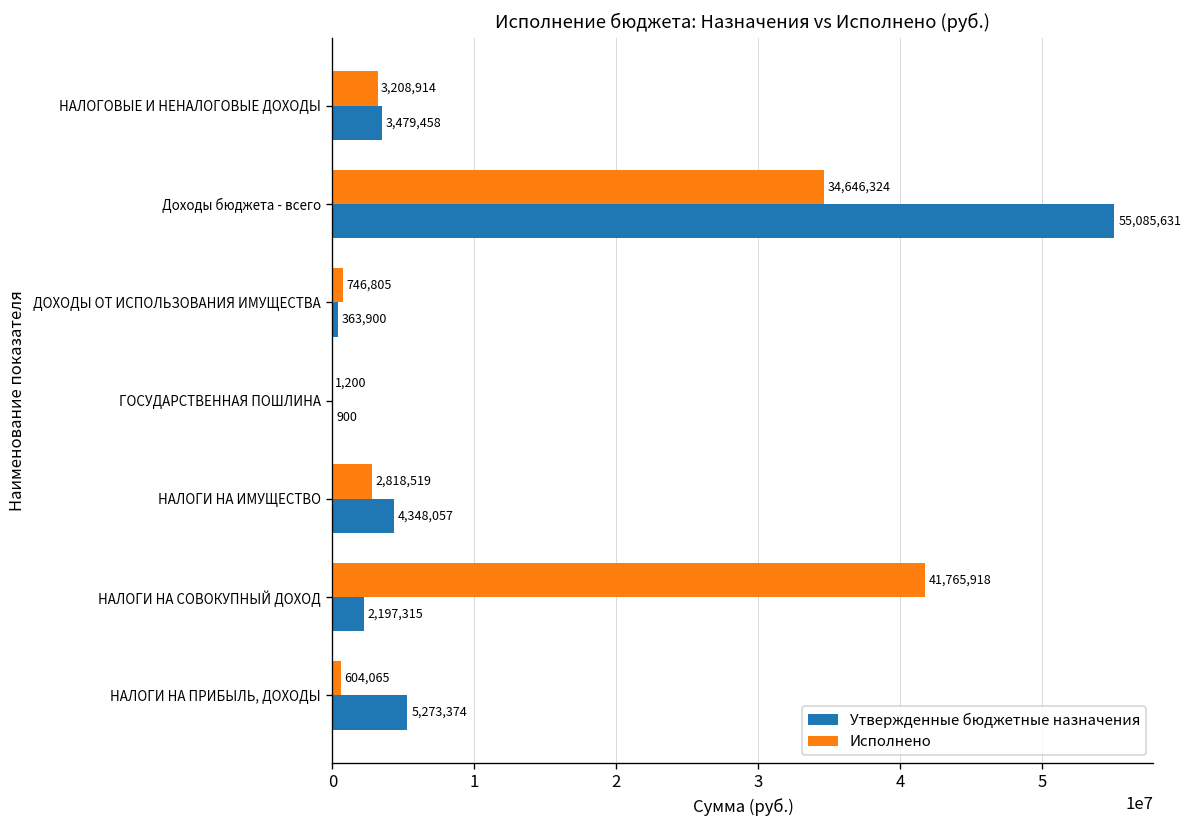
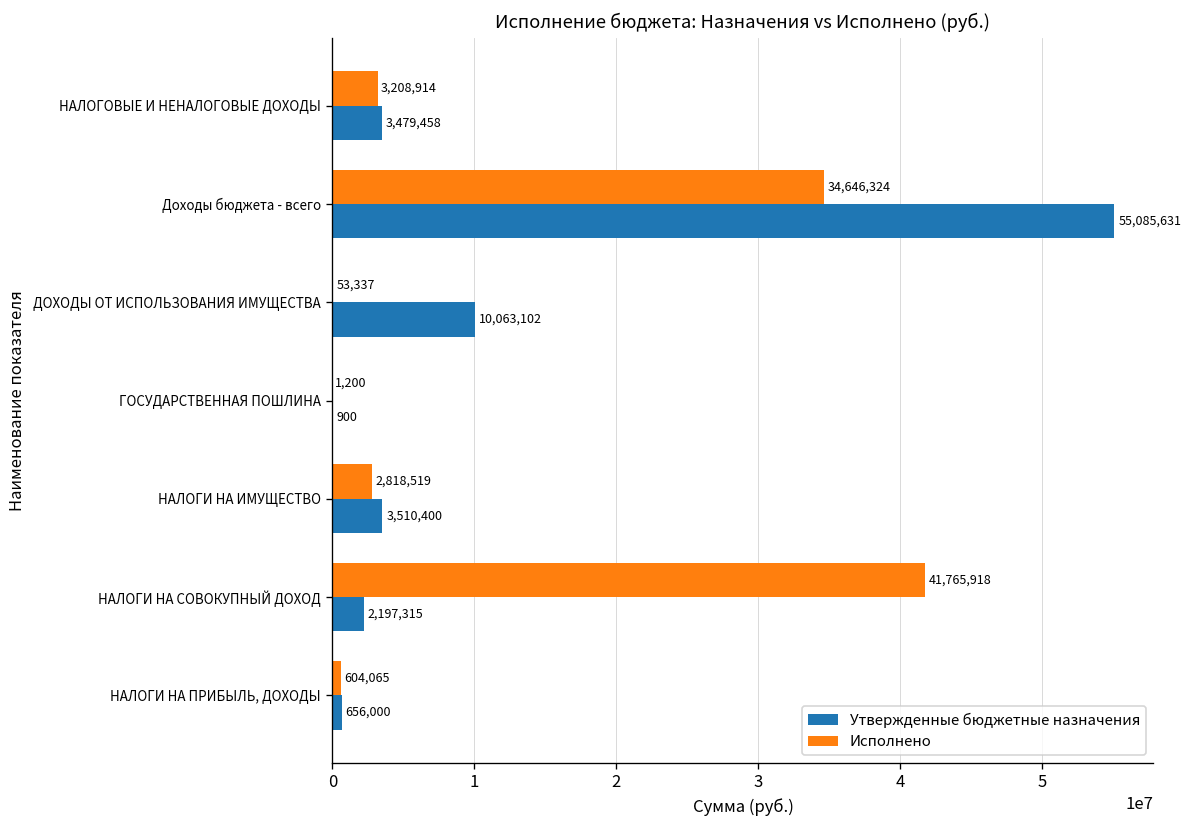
Исполнено, ДОХОДЫ ОТ ИСПОЛЬЗОВАНИЯ ИМУЩЕСТВА: 746,805 -> 53,337
Утвержденные бюджетные назначения, ДОХОДЫ ОТ ИСПОЛЬЗОВАНИЯ ИМУЩЕСТВА: 363,900 -> 10,063,102
Утвержденные бюджетные назначения, НАЛОГИ НА ИМУЩЕСТВО: 4,348,057 -> 3,510,400
Утвержденные бюджетные назначения, НАЛОГИ НА ПРИБЫЛЬ, ДОХОДЫ: 5,273,374 -> 656,000
